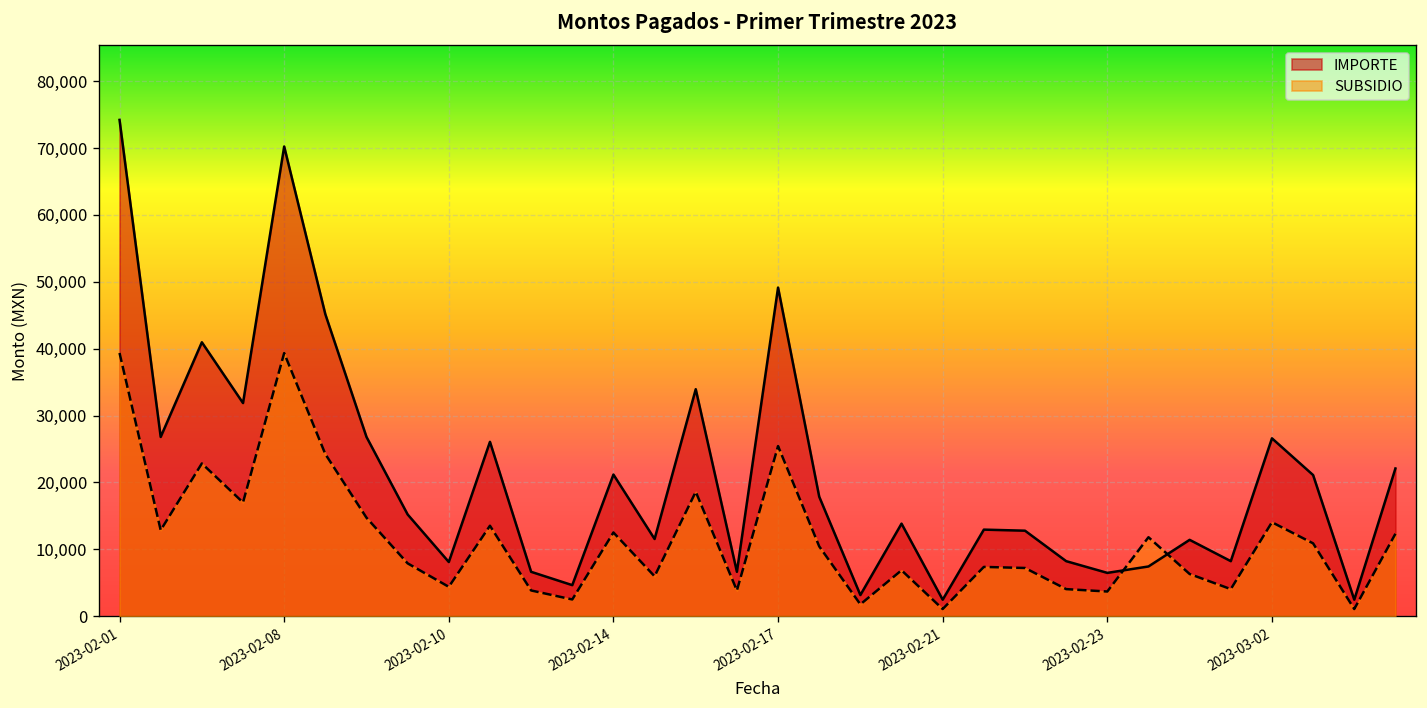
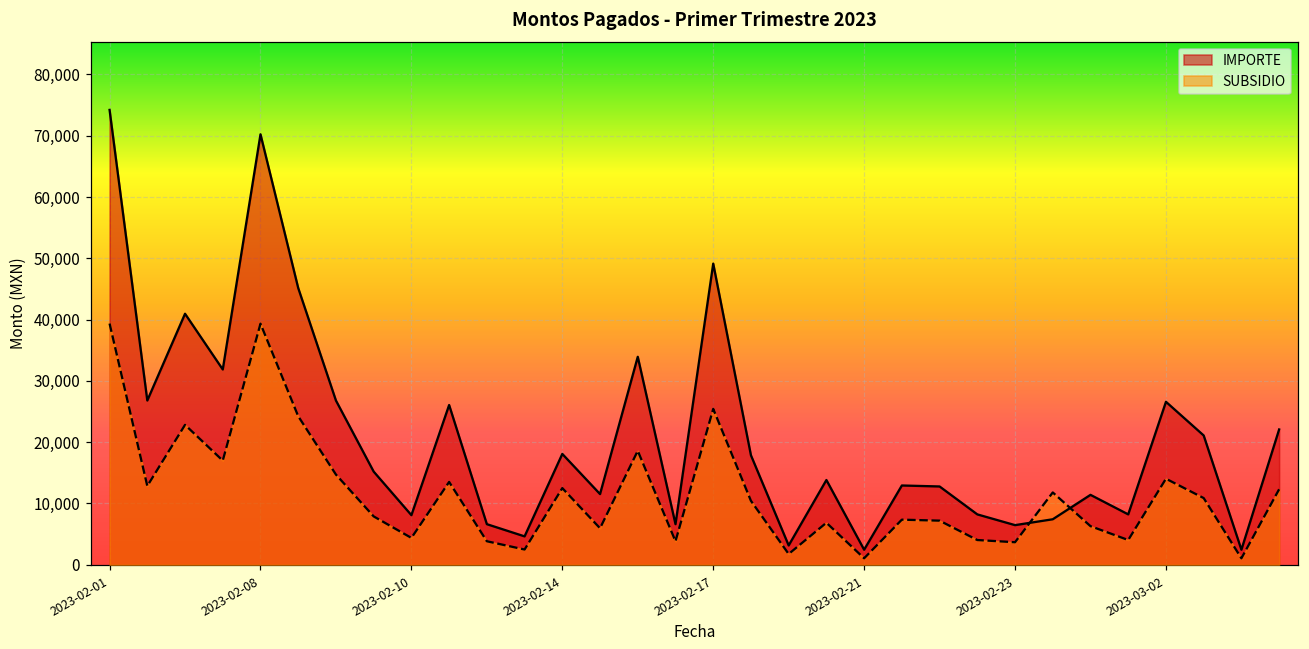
IMPORTE, 2023-02-14: 21,000 -> 18,000
